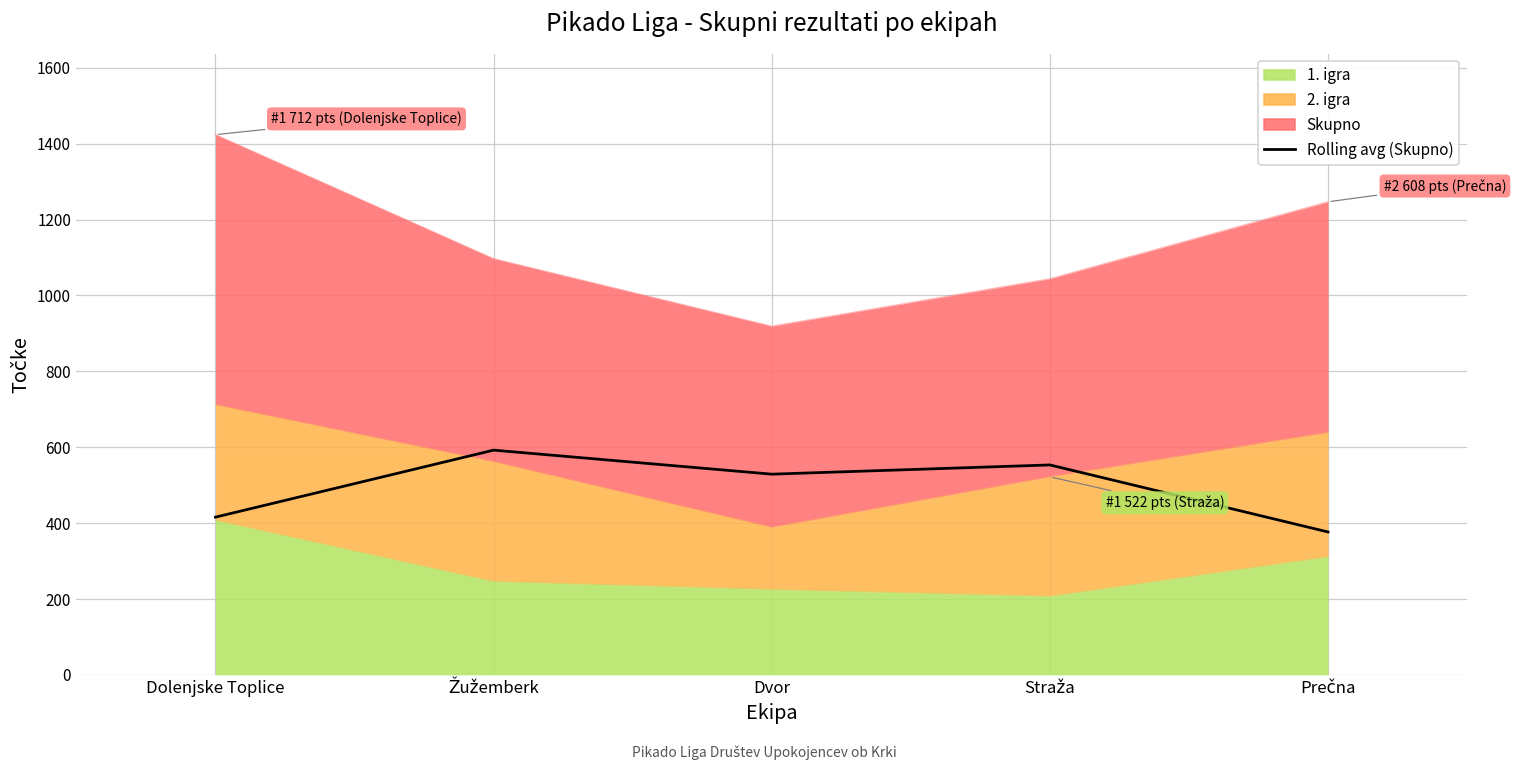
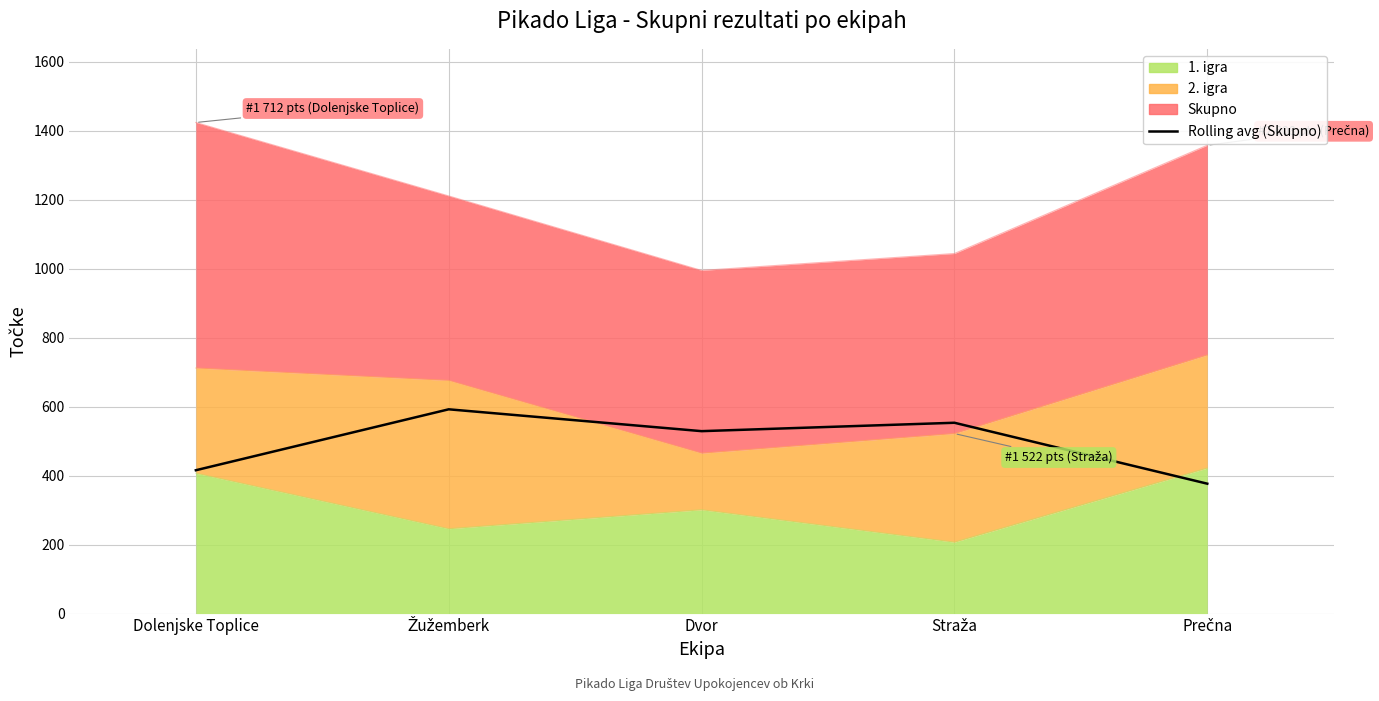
2. igra, Žužemberk: 320 -> 430
1. igra, Dvor: 230 -> 300
1. igra, Prečna: 310 -> 420
